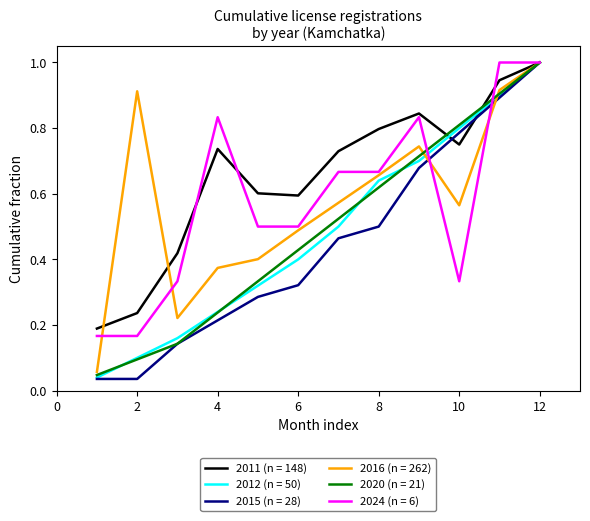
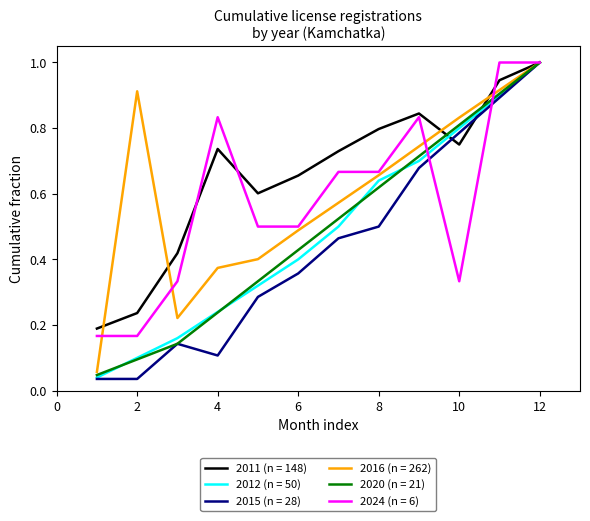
2015 (n = 28), 4: 0.21 -> 0.11
2011 (n = 148), 6: 0.59 -> 0.66
2015 (n = 28), 6: 0.32 -> 0.36
2016 (n = 262), 10: 0.56 -> 0.83
